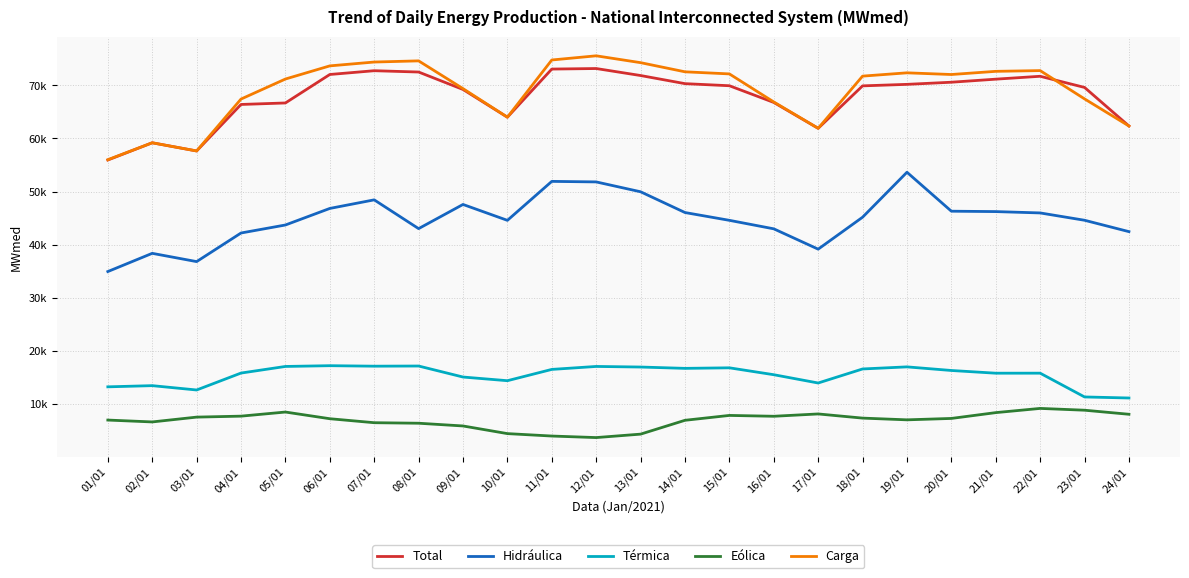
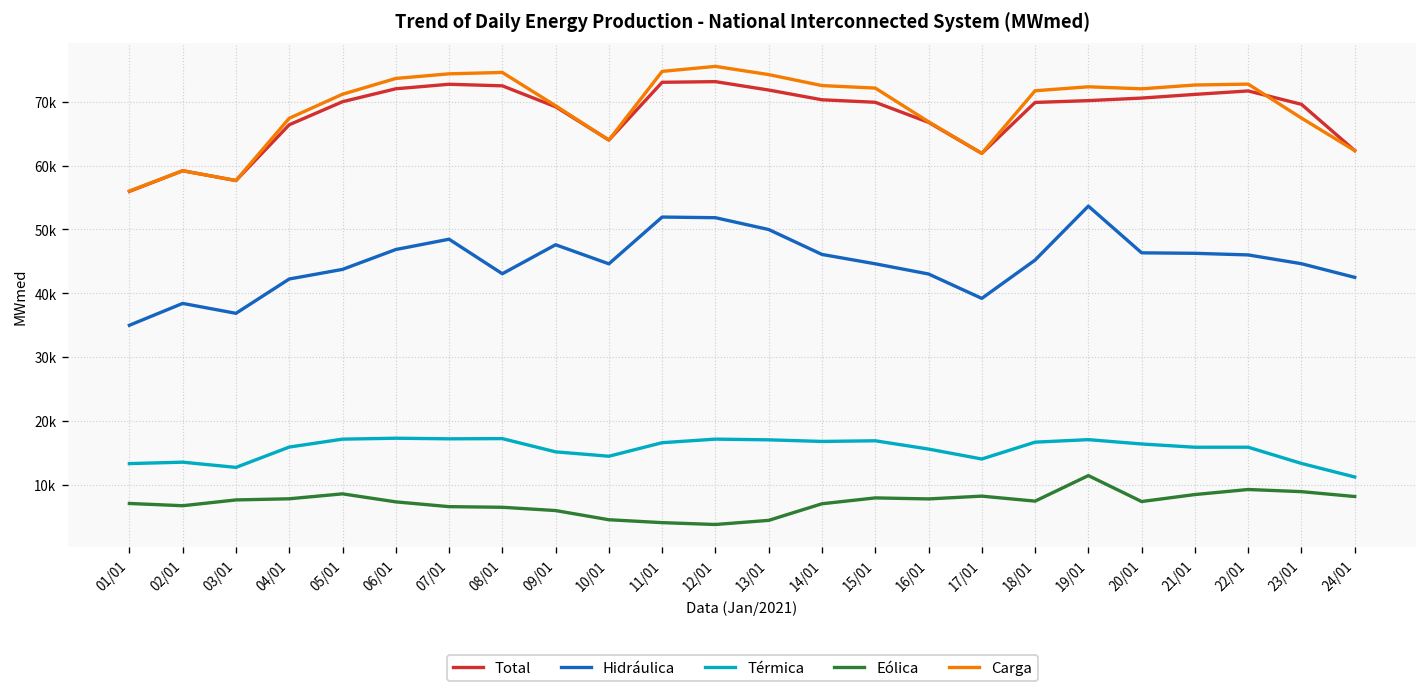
Total, 05/01: 67000 -> 70000
Eólica, 19/01: 7000 -> 11000
Térmica, 23/01: 11000 -> 13000
